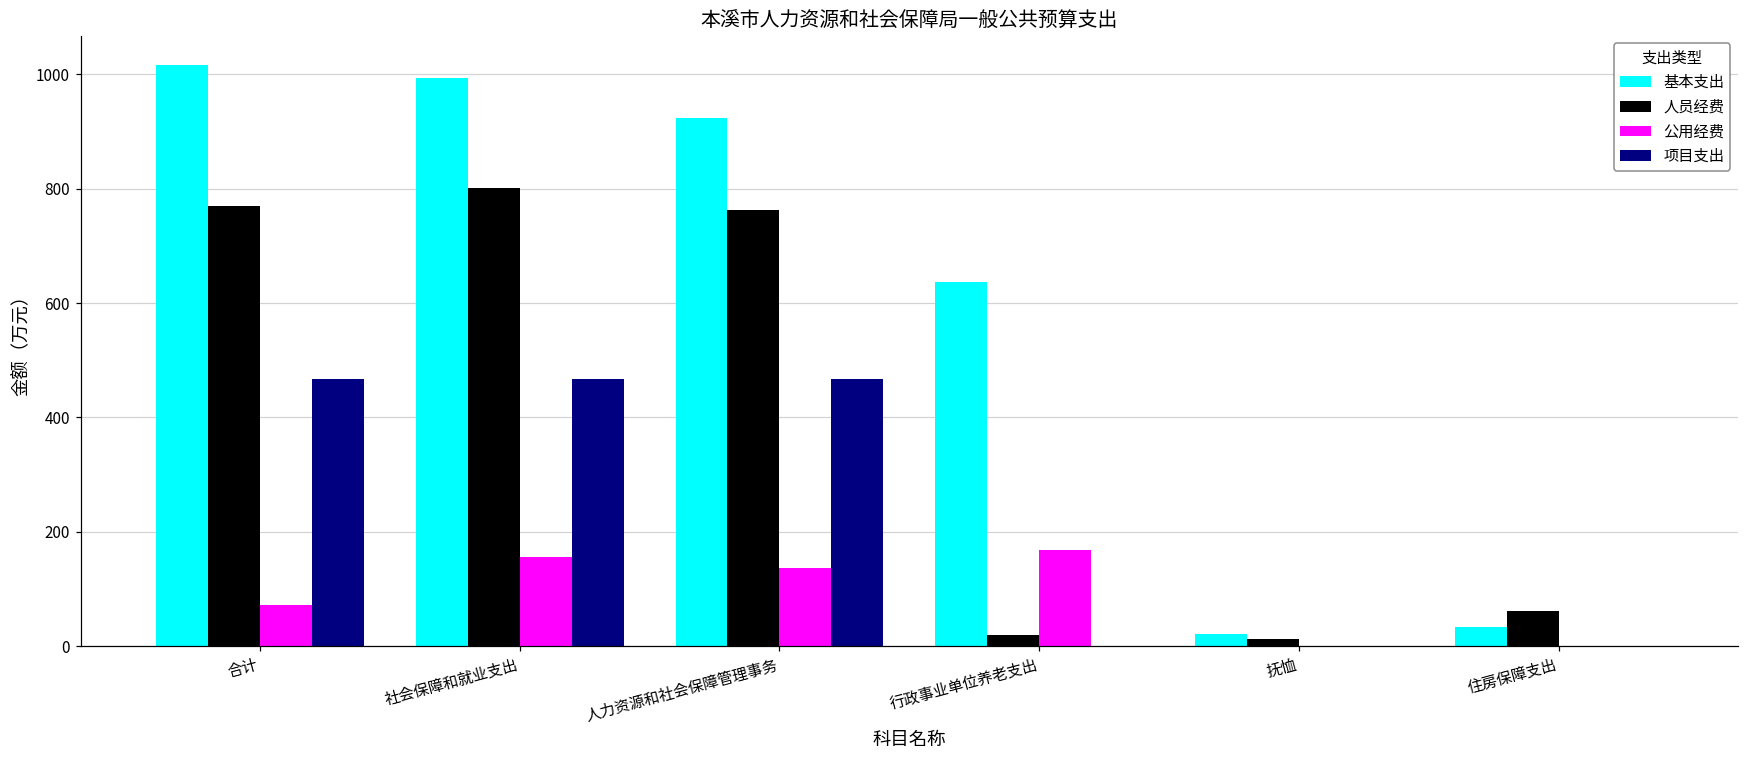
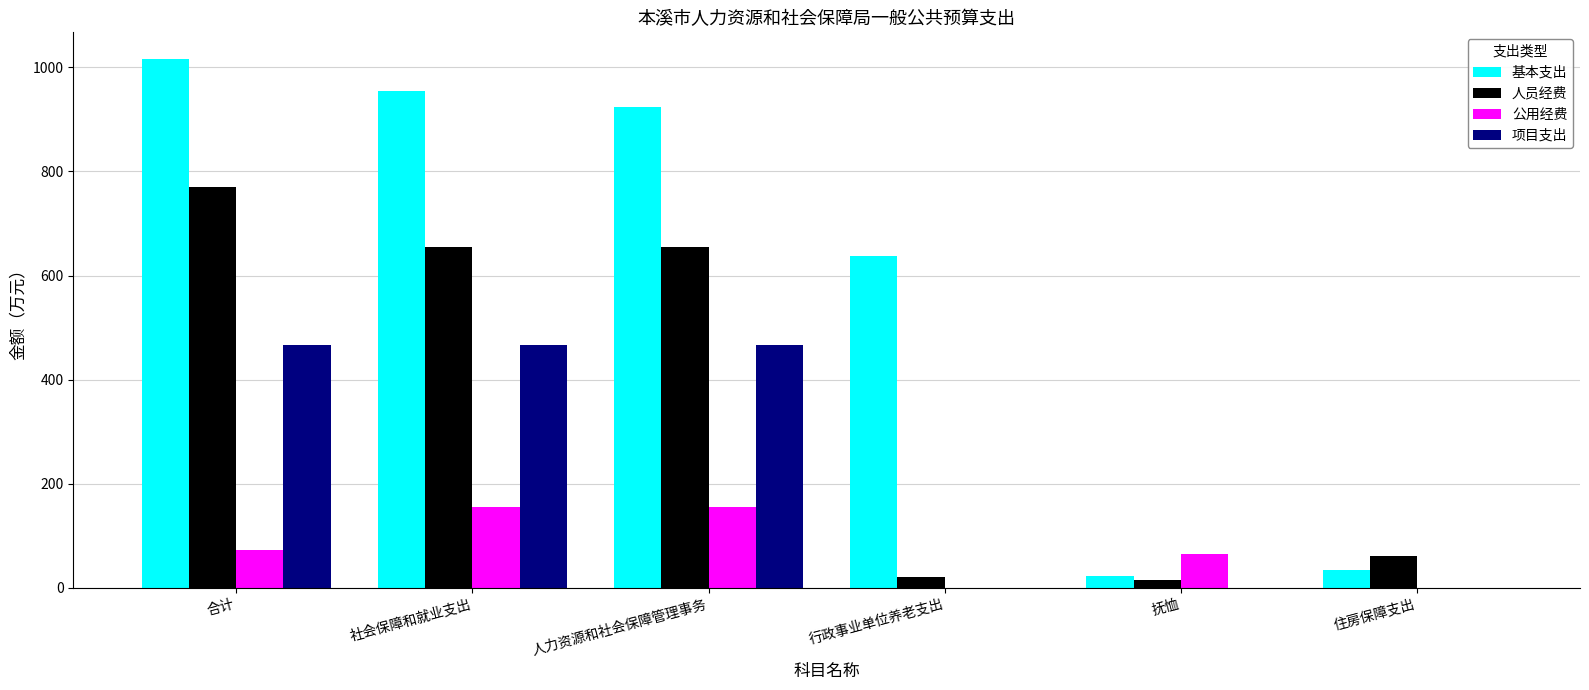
基本支出, 社会保障和就业支出: 990 -> 960
人员经费, 社会保障和就业支出: 800 -> 660
人员经费, 人力资源和社会保障管理事务: 760 -> 660
公用经费, 人力资源和社会保障管理事务: 140 -> 160
公用经费, 行政事业单位养老支出: 170 -> 0
公用经费, 抚恤: 0 -> 60
